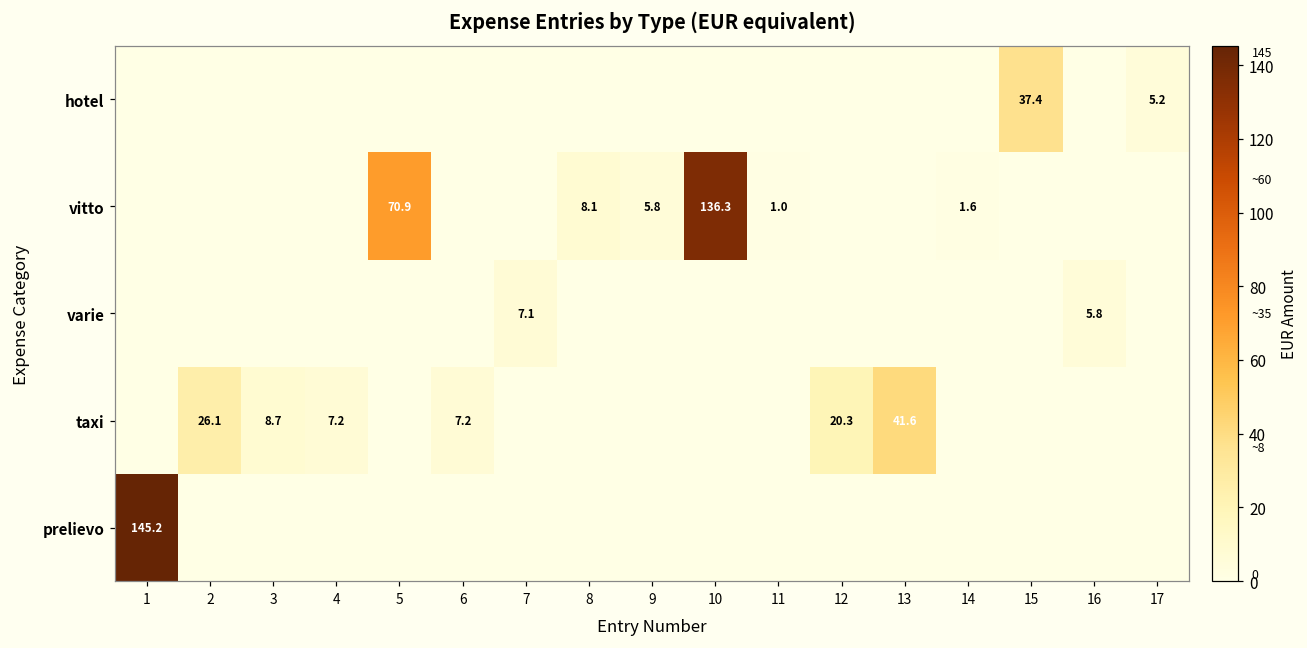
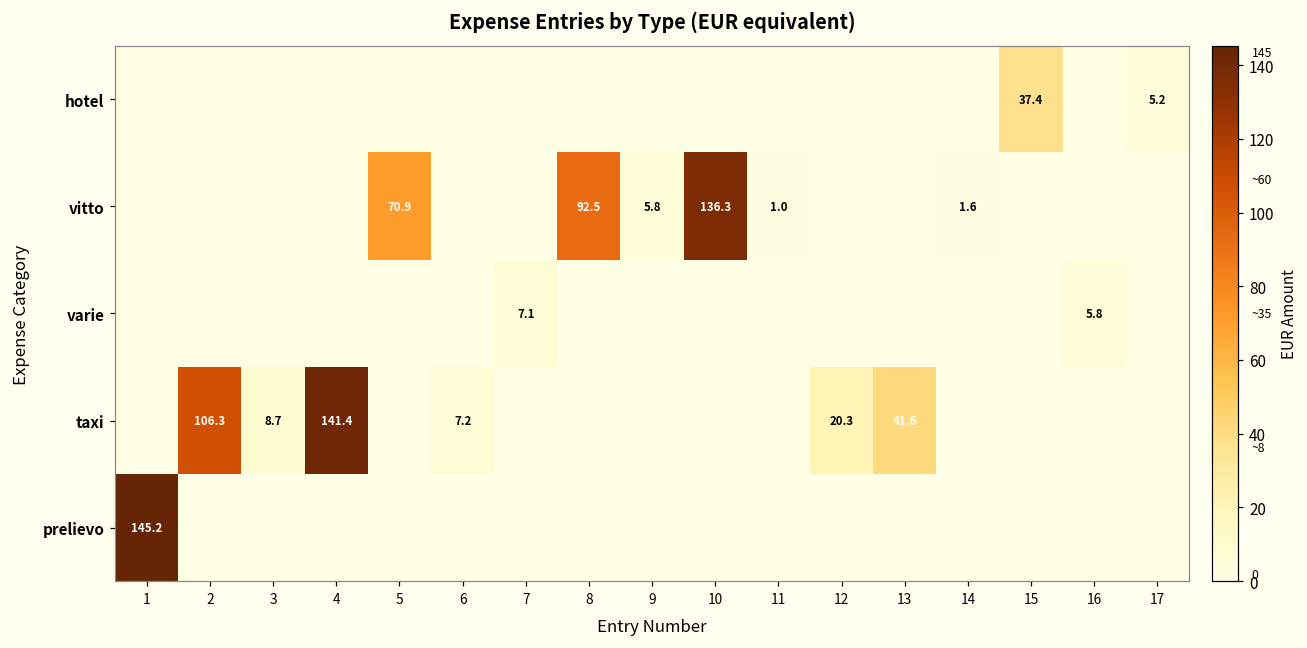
vitto, 8: 8.1 -> 92.5
taxi, 2: 26.1 -> 106.3
taxi, 4: 7.2 -> 141.4
